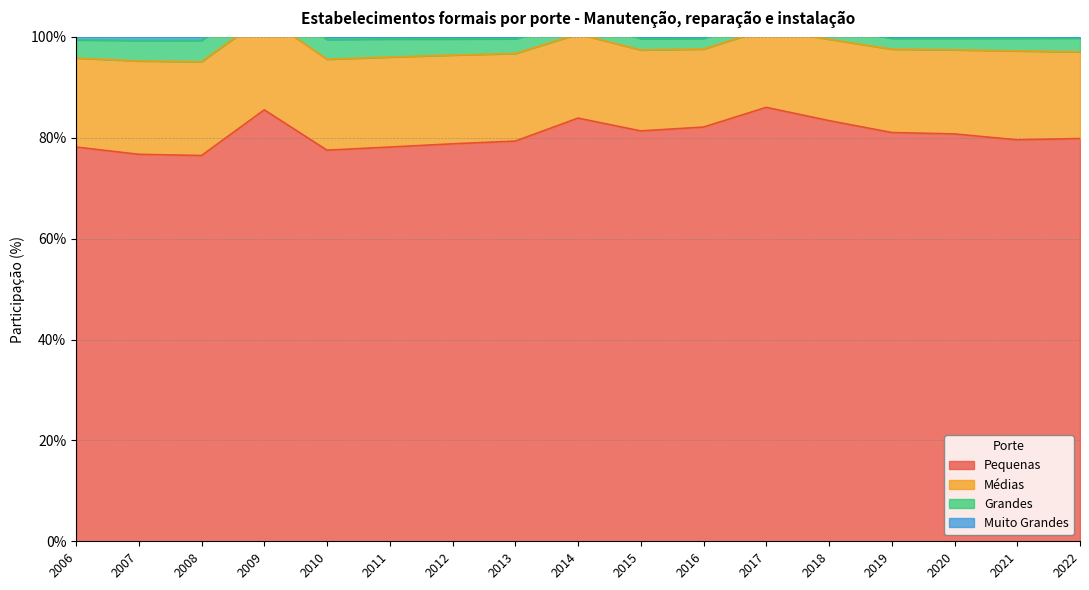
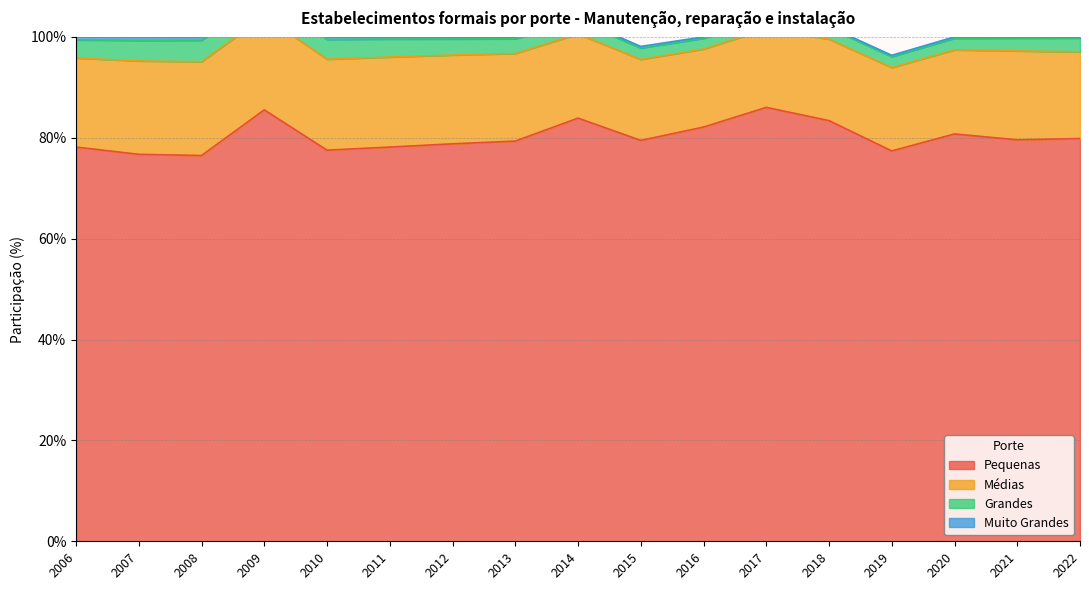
Pequenas, 2015: 81% -> 79%
Pequenas, 2019: 81% -> 77%
